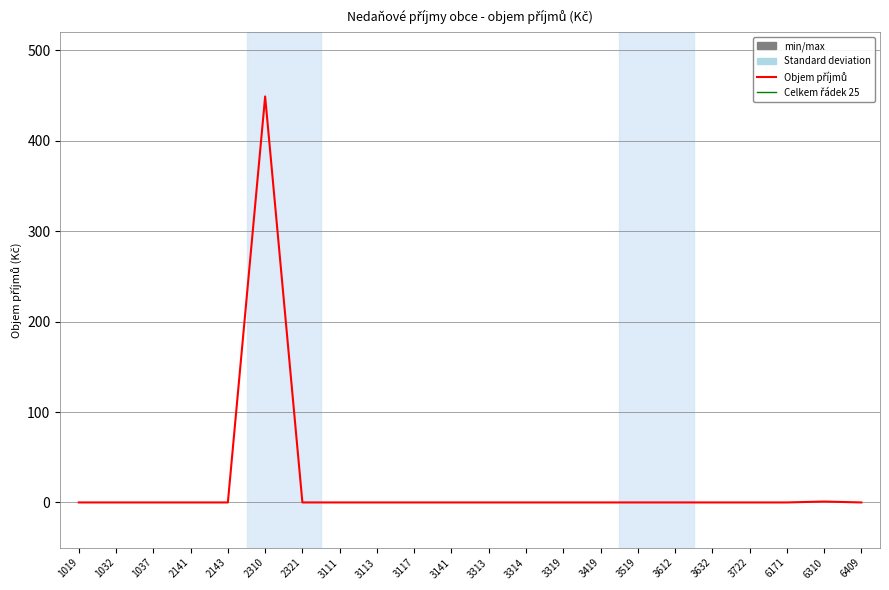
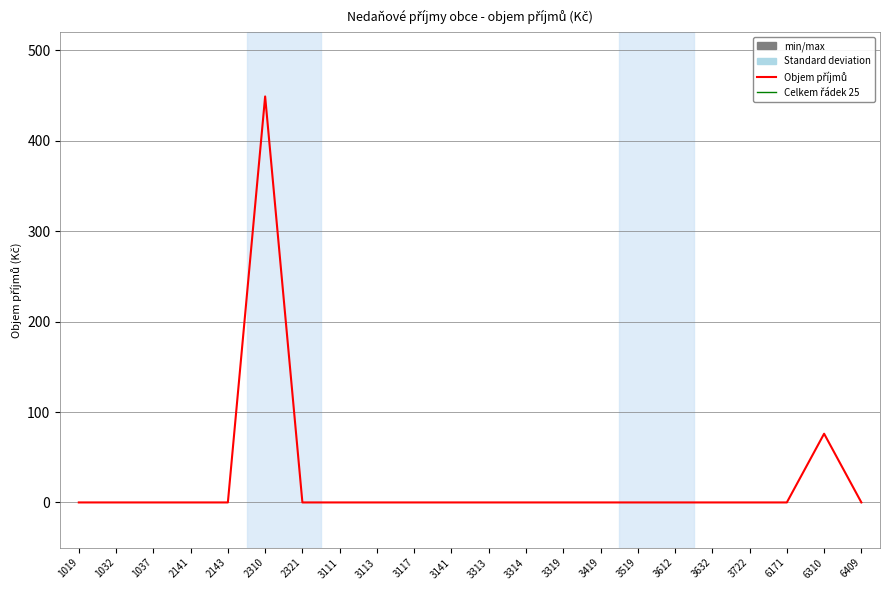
6310: 0 -> 80
